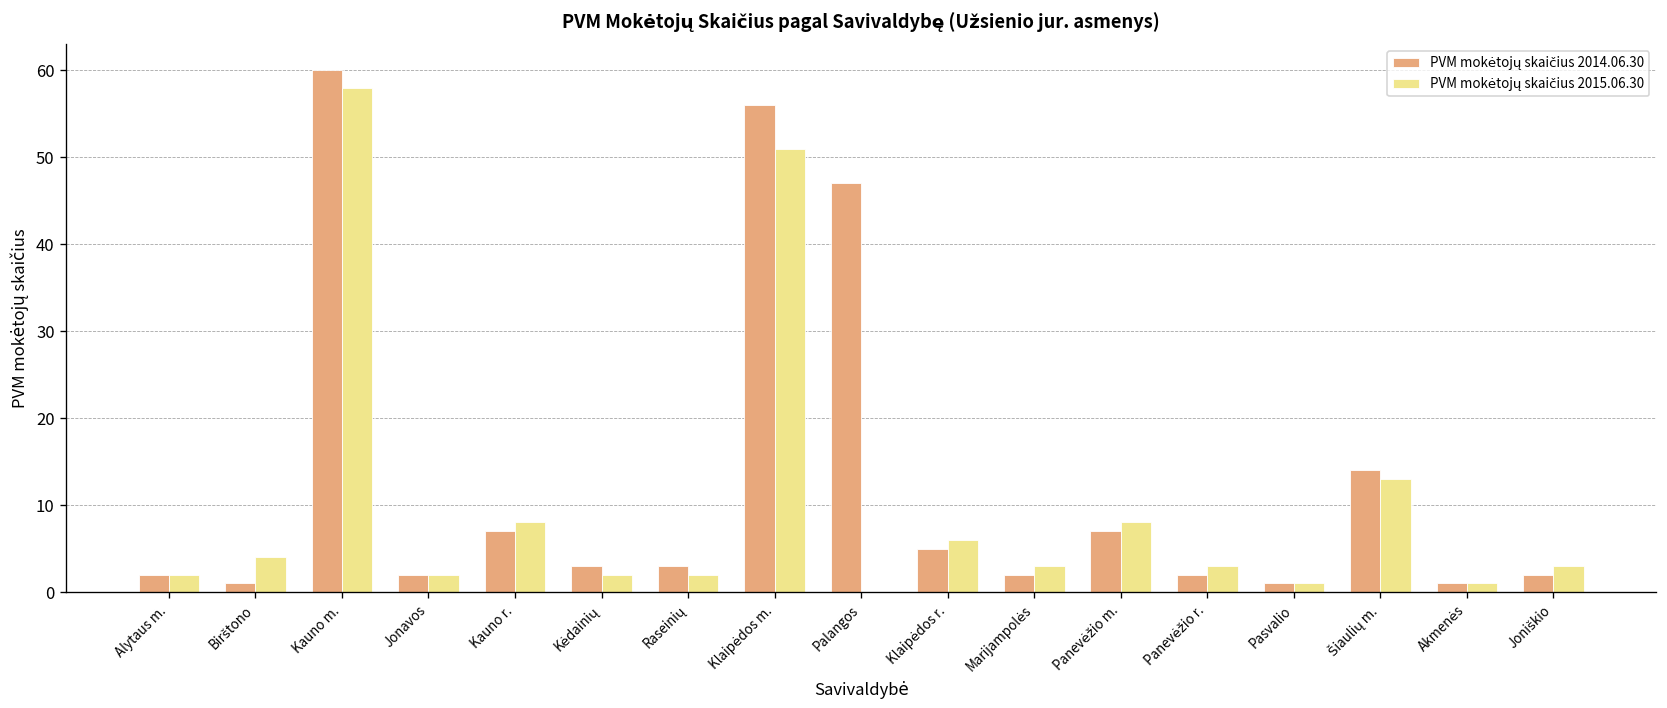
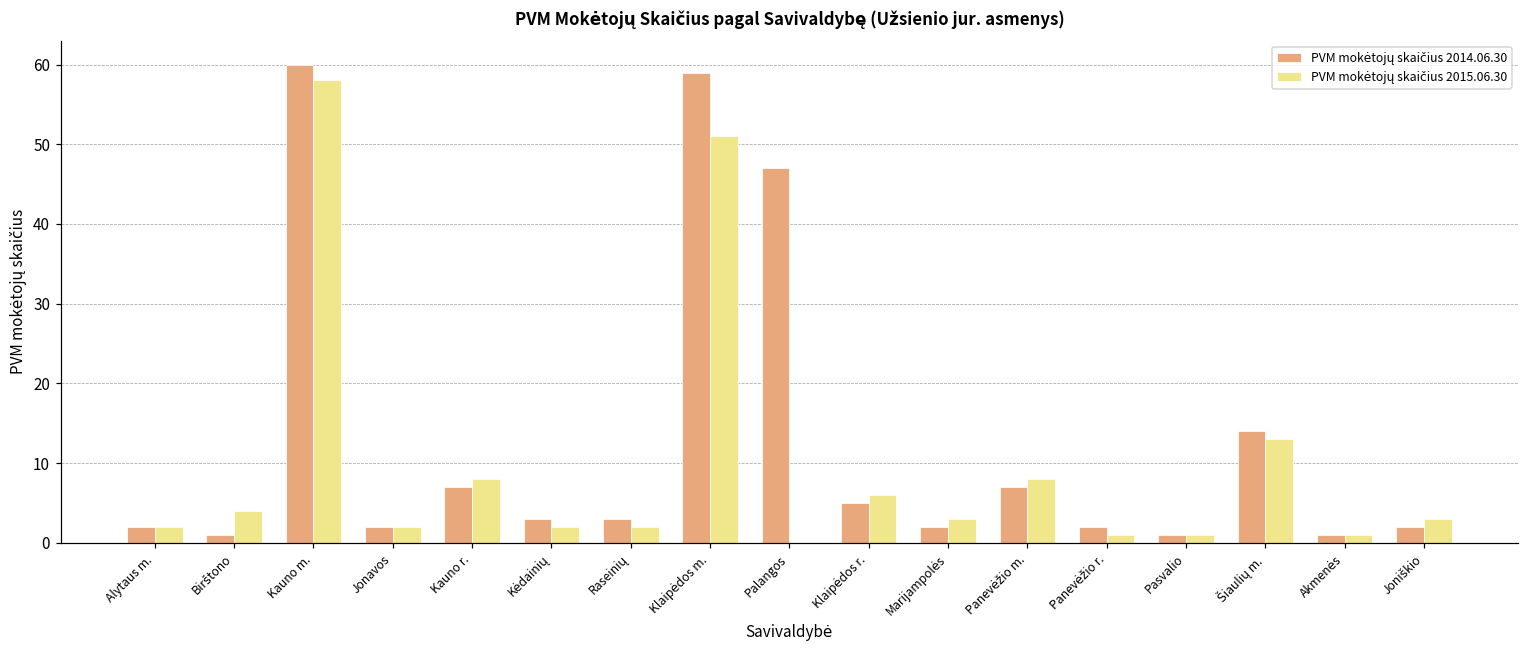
PVM mokėtojų skaičius 2014.06.30, Klaipėdos m.: 56 -> 59
PVM mokėtojų skaičius 2015.06.30, Panevėžio r.: 3 -> 1
